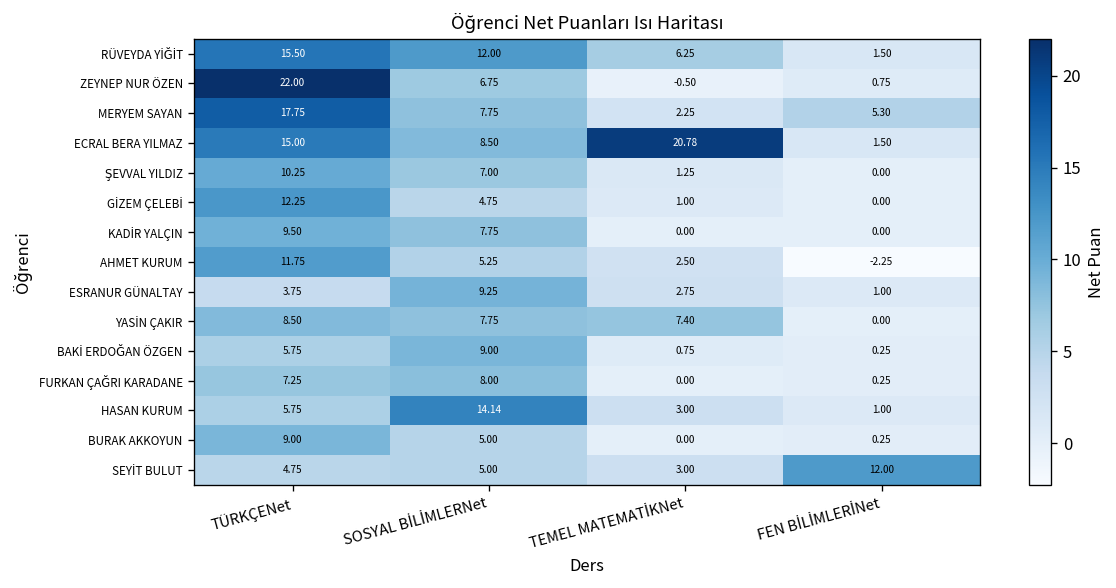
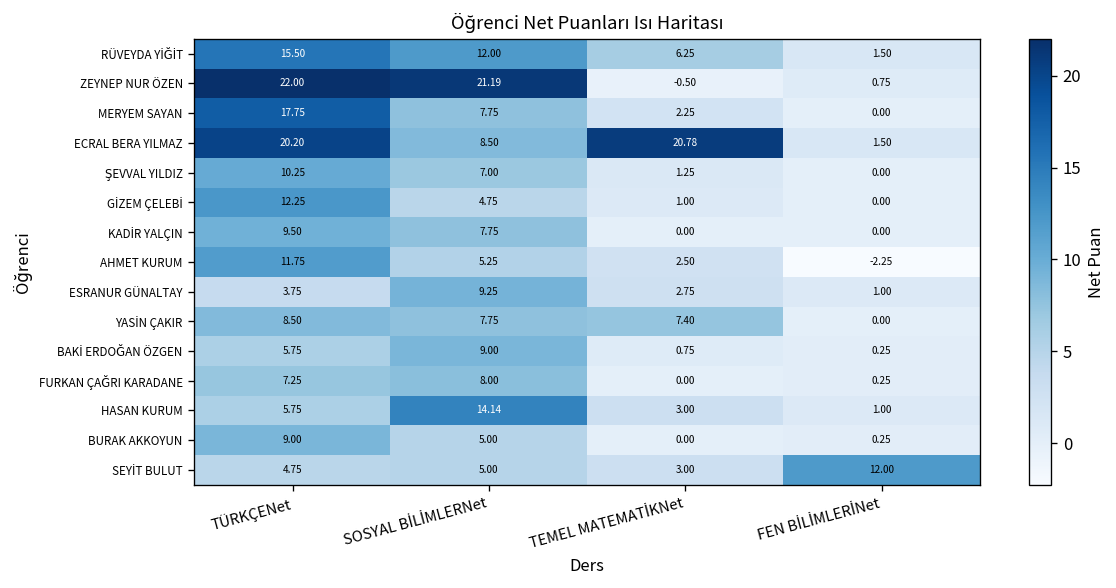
ZEYNEP NUR ÖZEN, SOSYAL BİLİMLERNet: 6.75 -> 21.19
MERYEM SAYAN, FEN BİLİMLERİNet: 5.30 -> 0.00
ECRAL BERA YILMAZ, TÜRKÇENet: 15.00 -> 20.20
